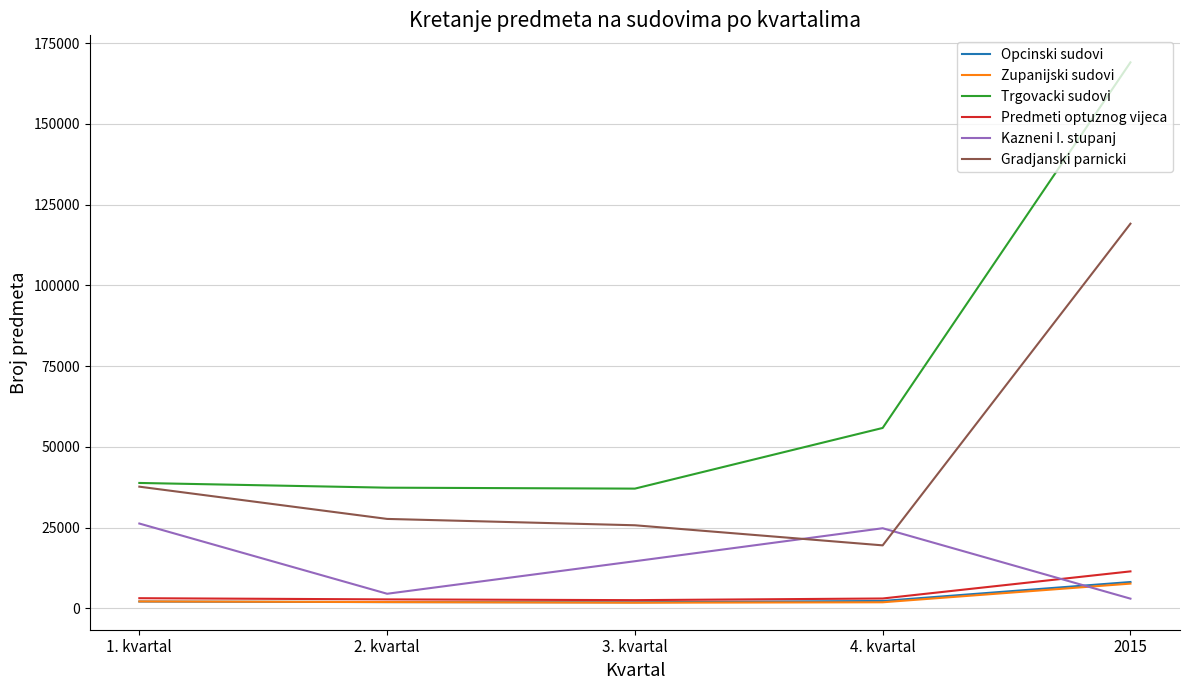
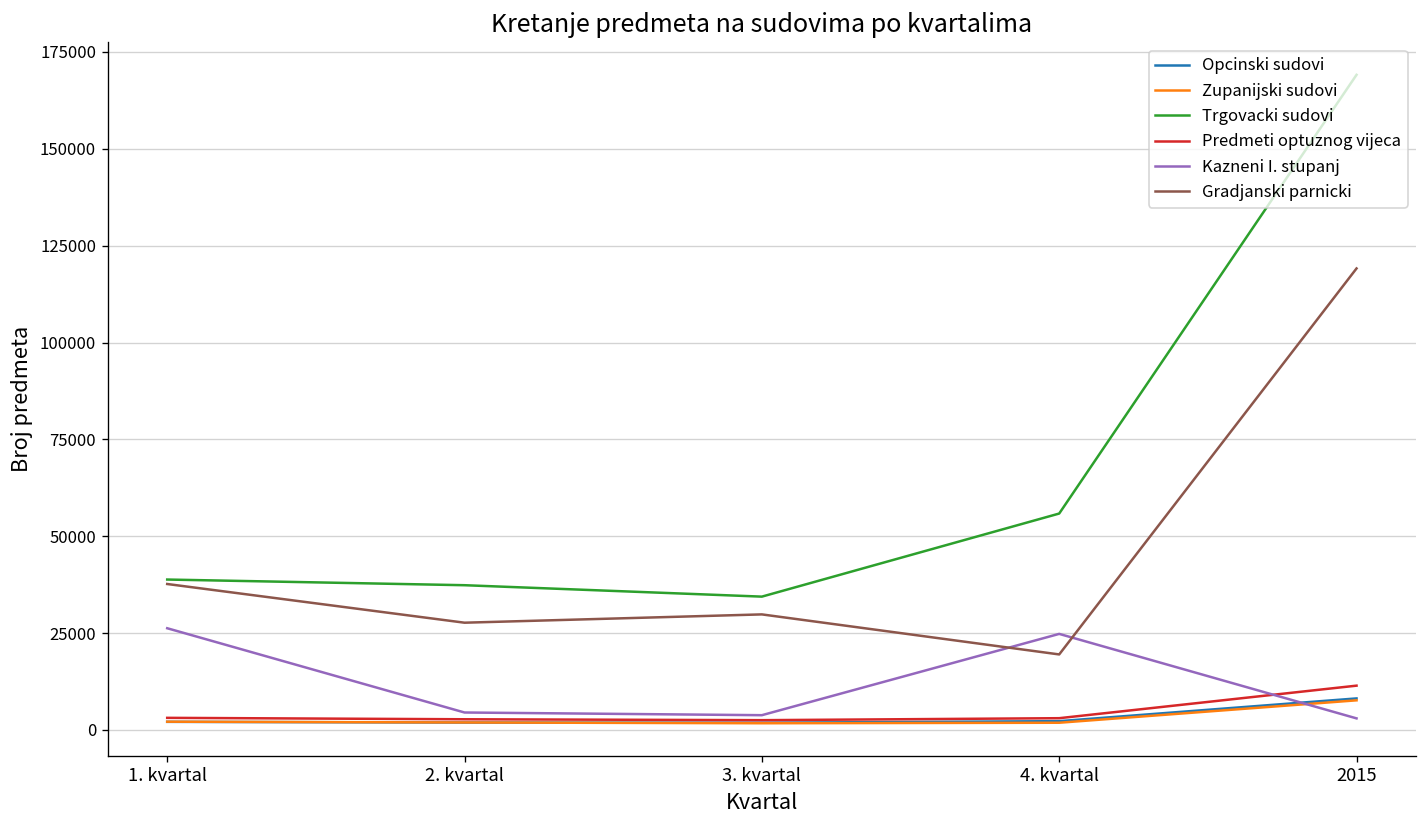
Trgovacki sudovi, 3. kvartal: 37000 -> 34000
Kazneni I. stupanj, 3. kvartal: 15000 -> 4000
Gradjanski parnicki, 3. kvartal: 26000 -> 30000
